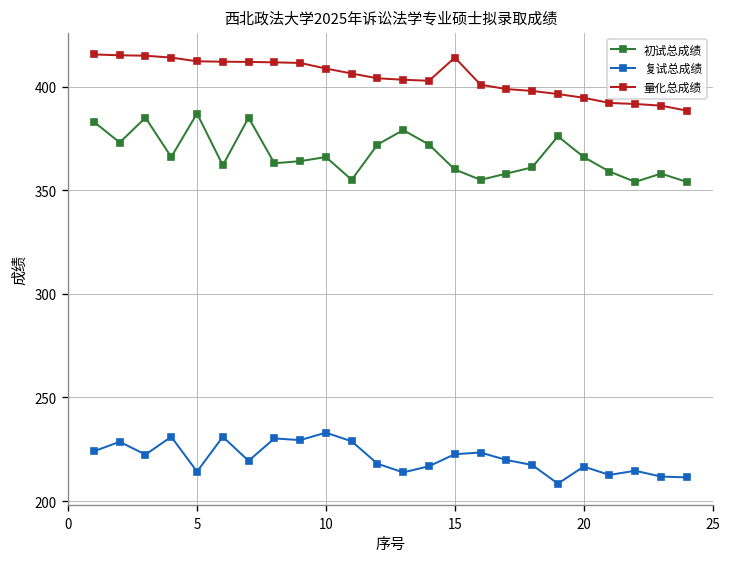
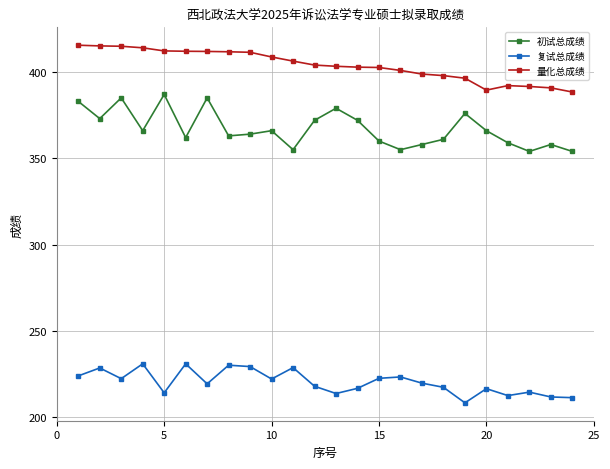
复试总成绩, 10: 233 -> 222
量化总成绩, 15: 414 -> 403
量化总成绩, 20: 395 -> 390
